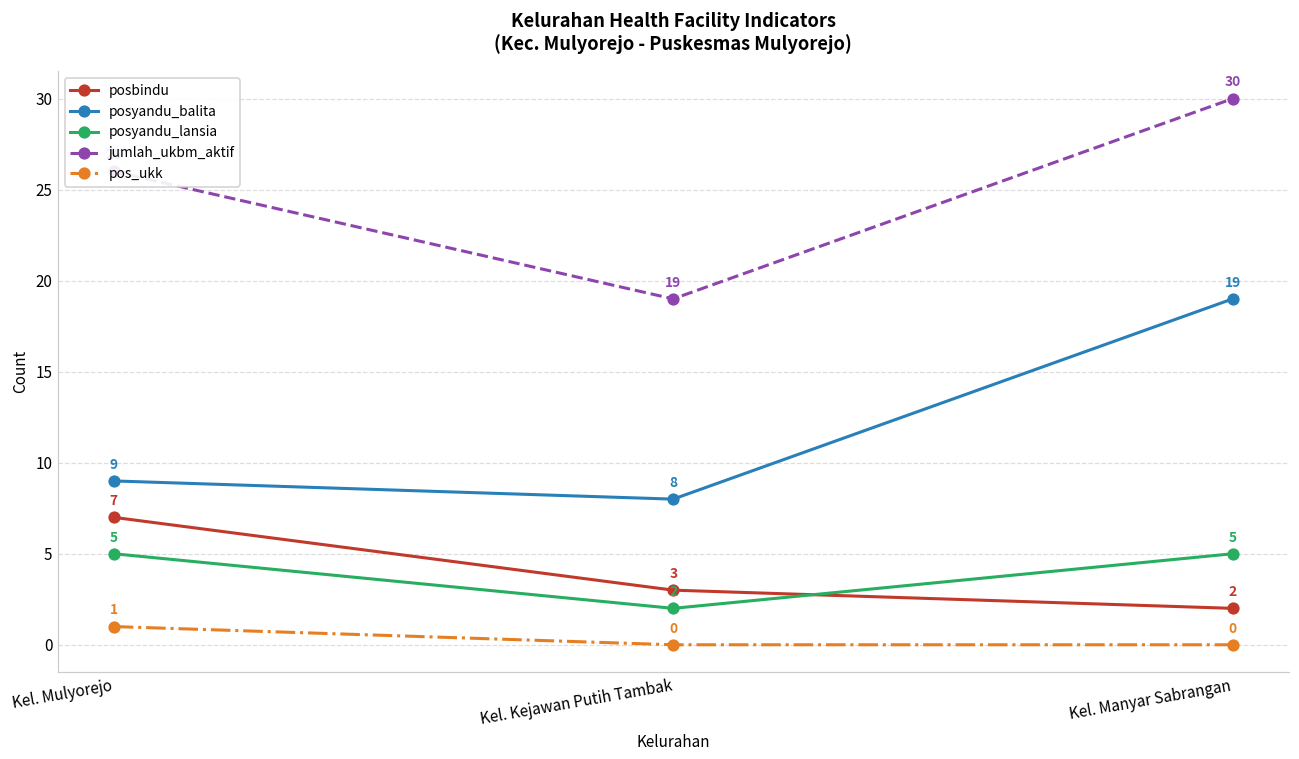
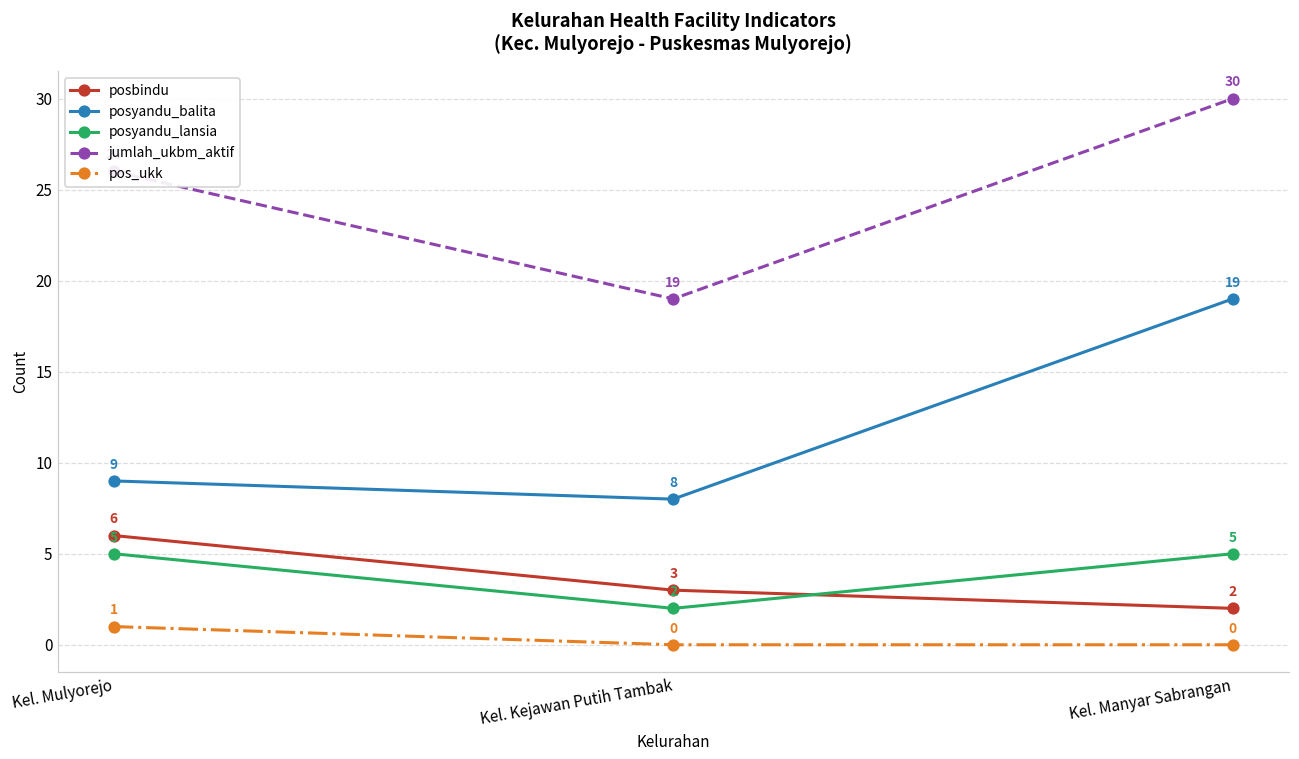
posbindu, Kel. Mulyorejo: 7 -> 6
